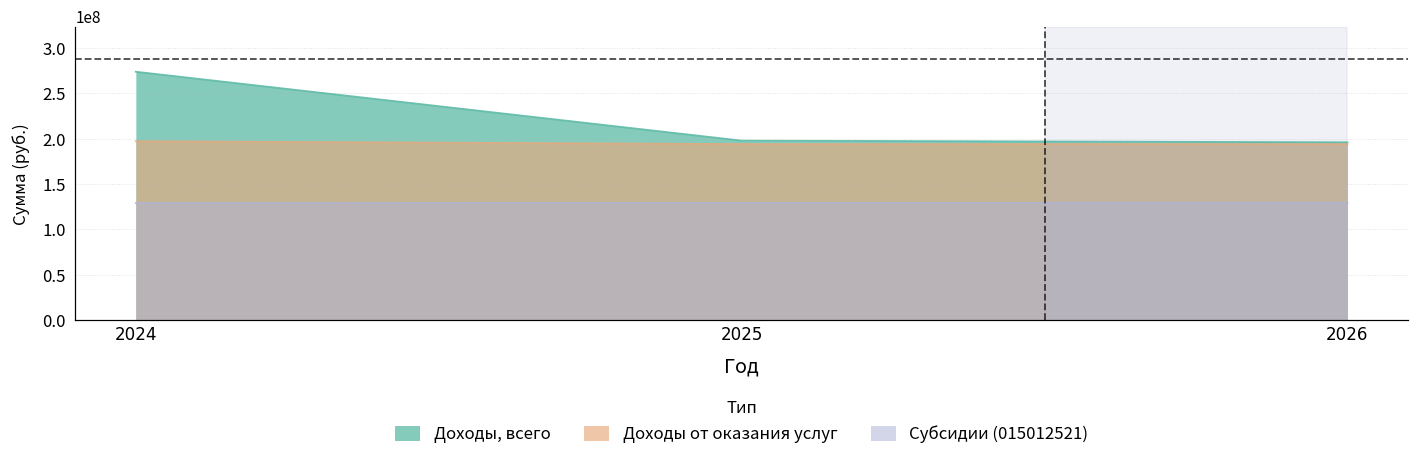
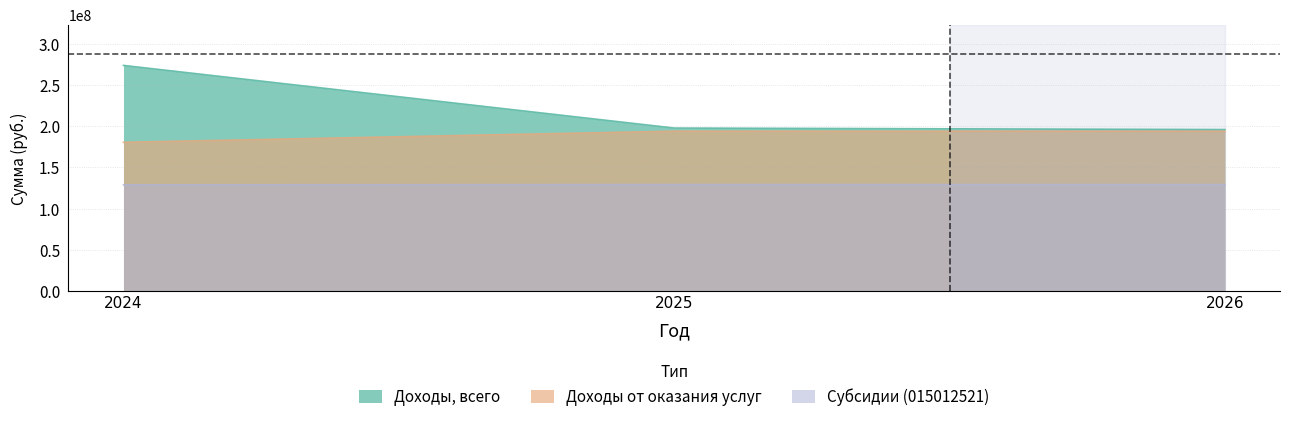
Доходы от оказания услуг, 2024: 200000000 -> 180000000
